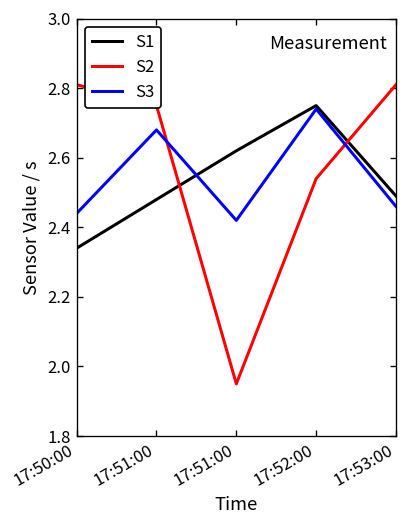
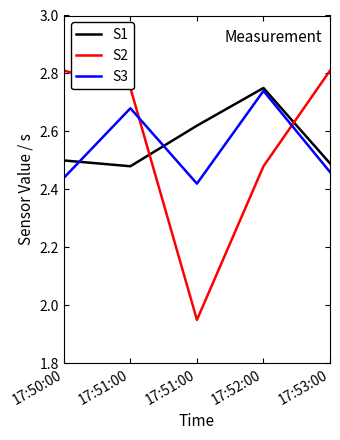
S1, 17:50:00: 2.34 -> 2.50
S2, 17:52:00: 2.54 -> 2.48
